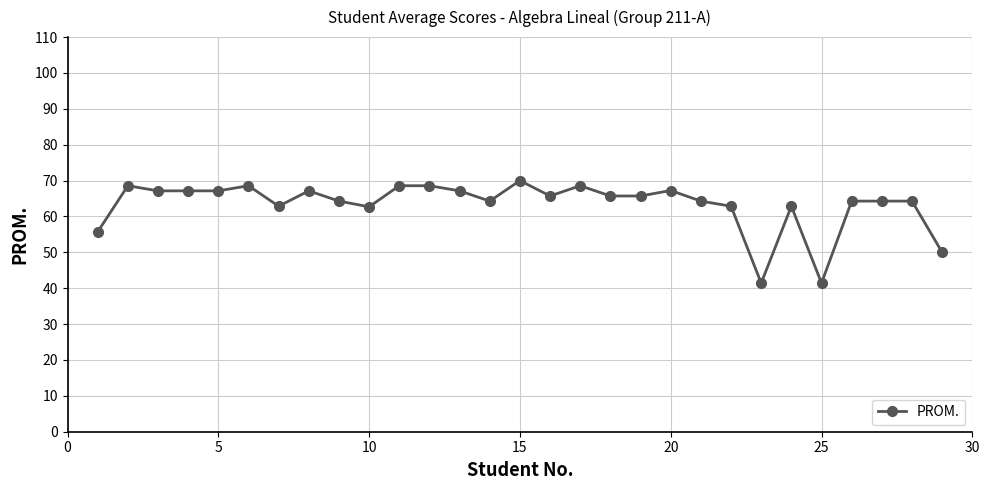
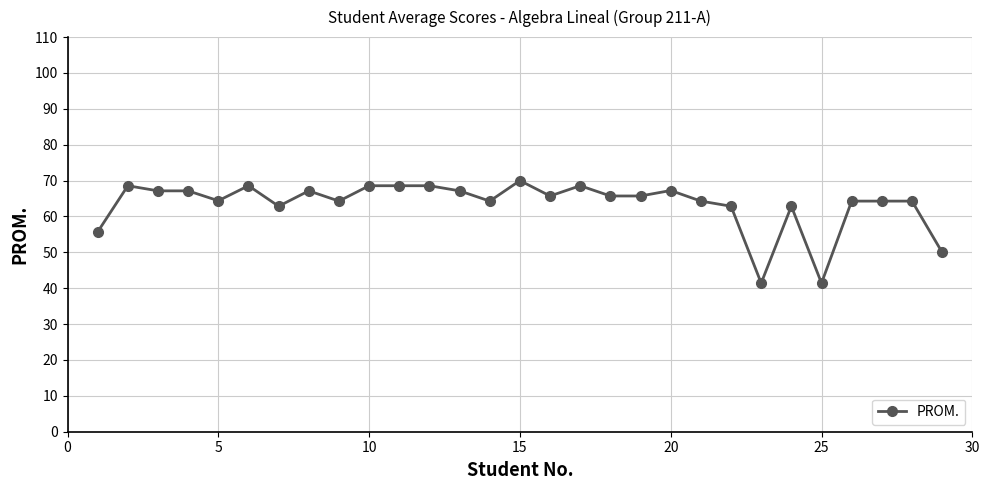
5: 67 -> 64
10: 63 -> 69
